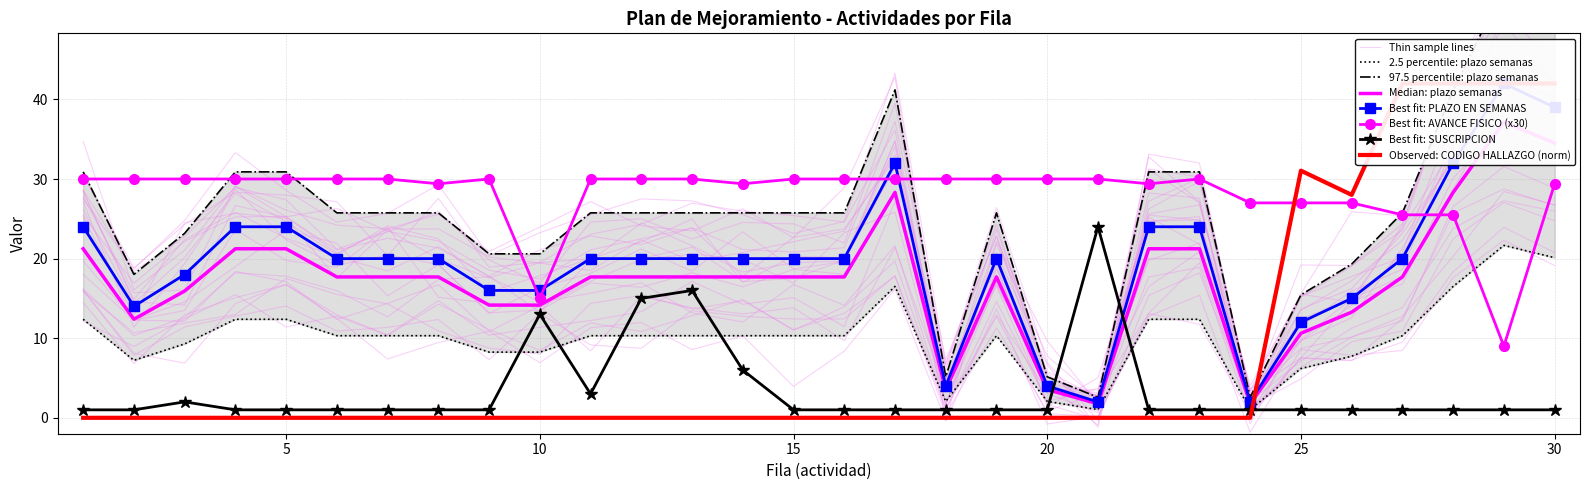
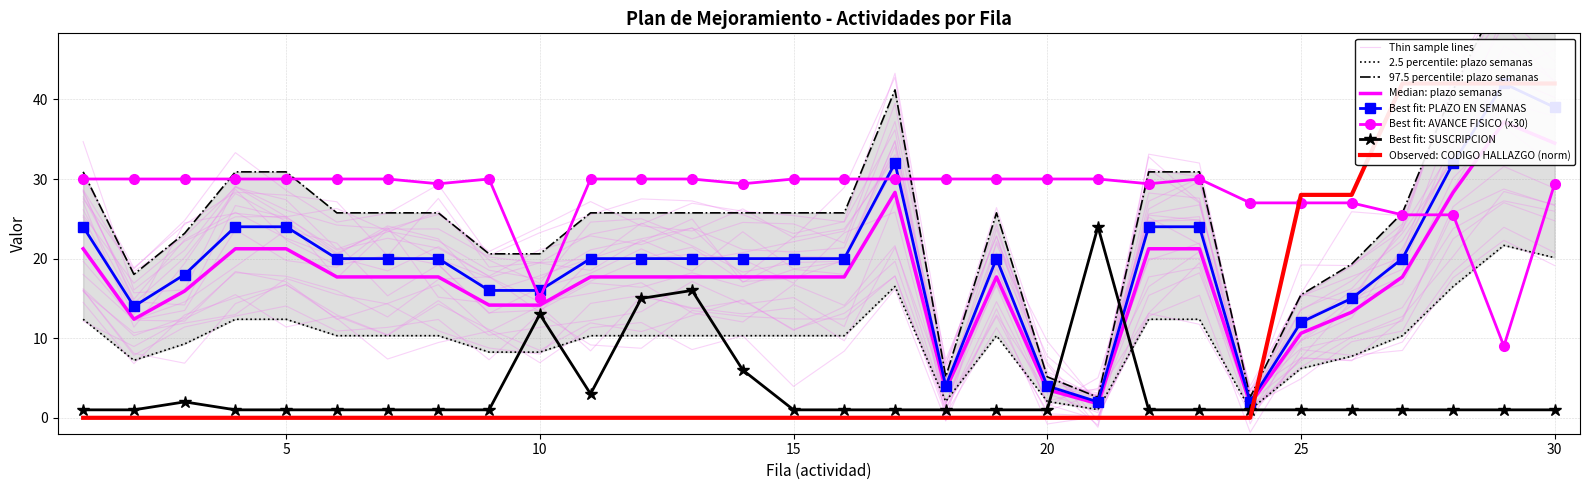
Observed: CODIGO HALLAZGO (norm), 25: 31 -> 28
